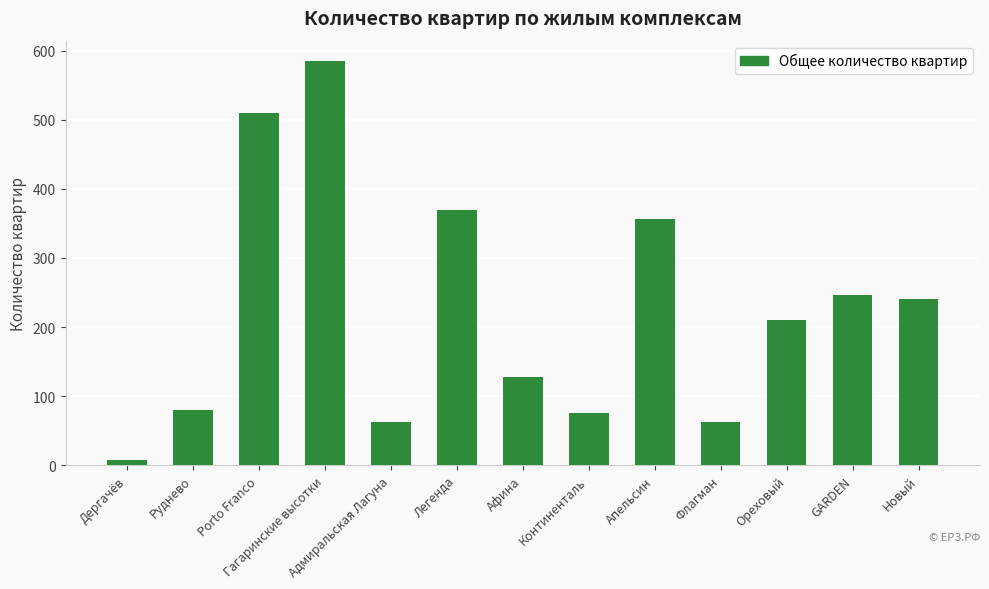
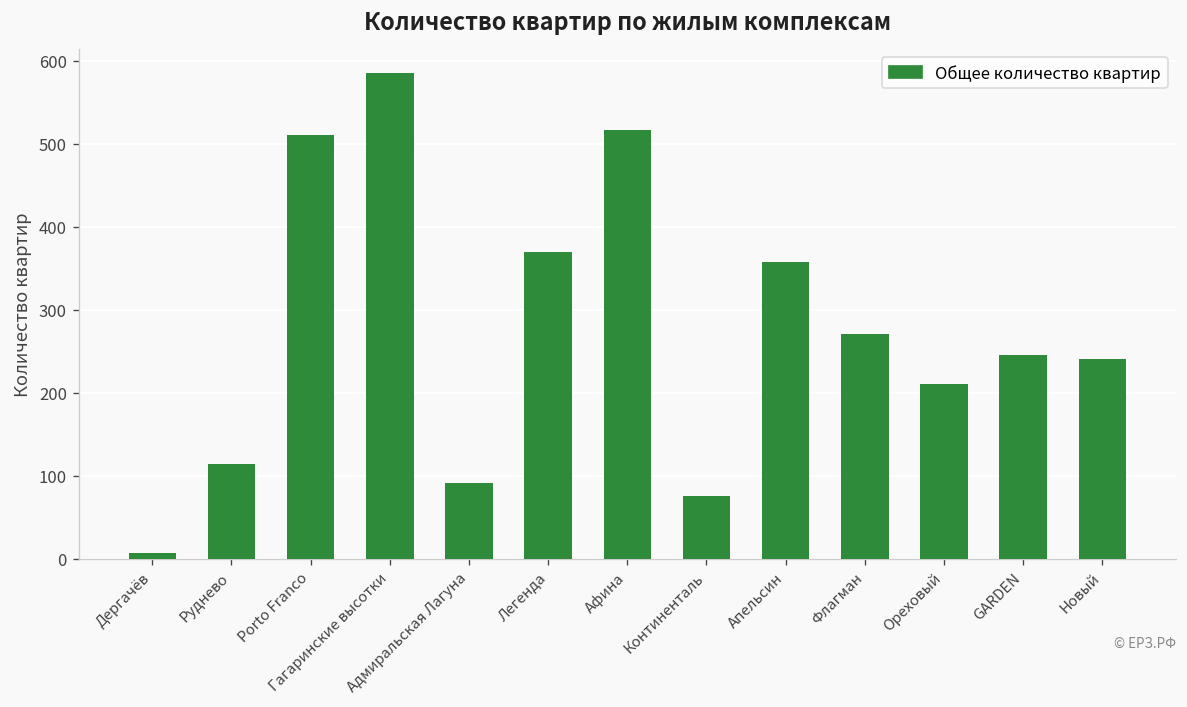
Руднево: 80 -> 110
Адмиральская Лагуна: 60 -> 90
Афина: 130 -> 520
Флагман: 60 -> 270
